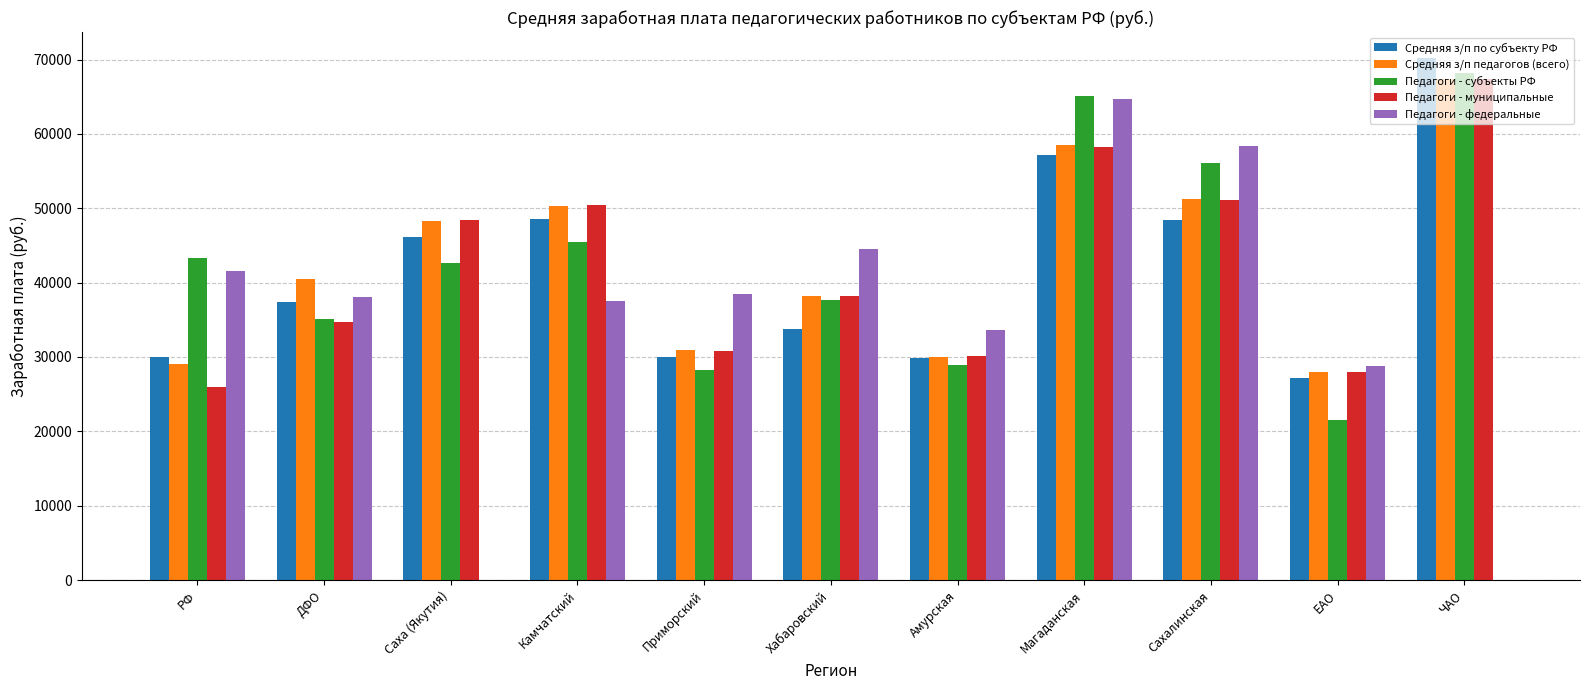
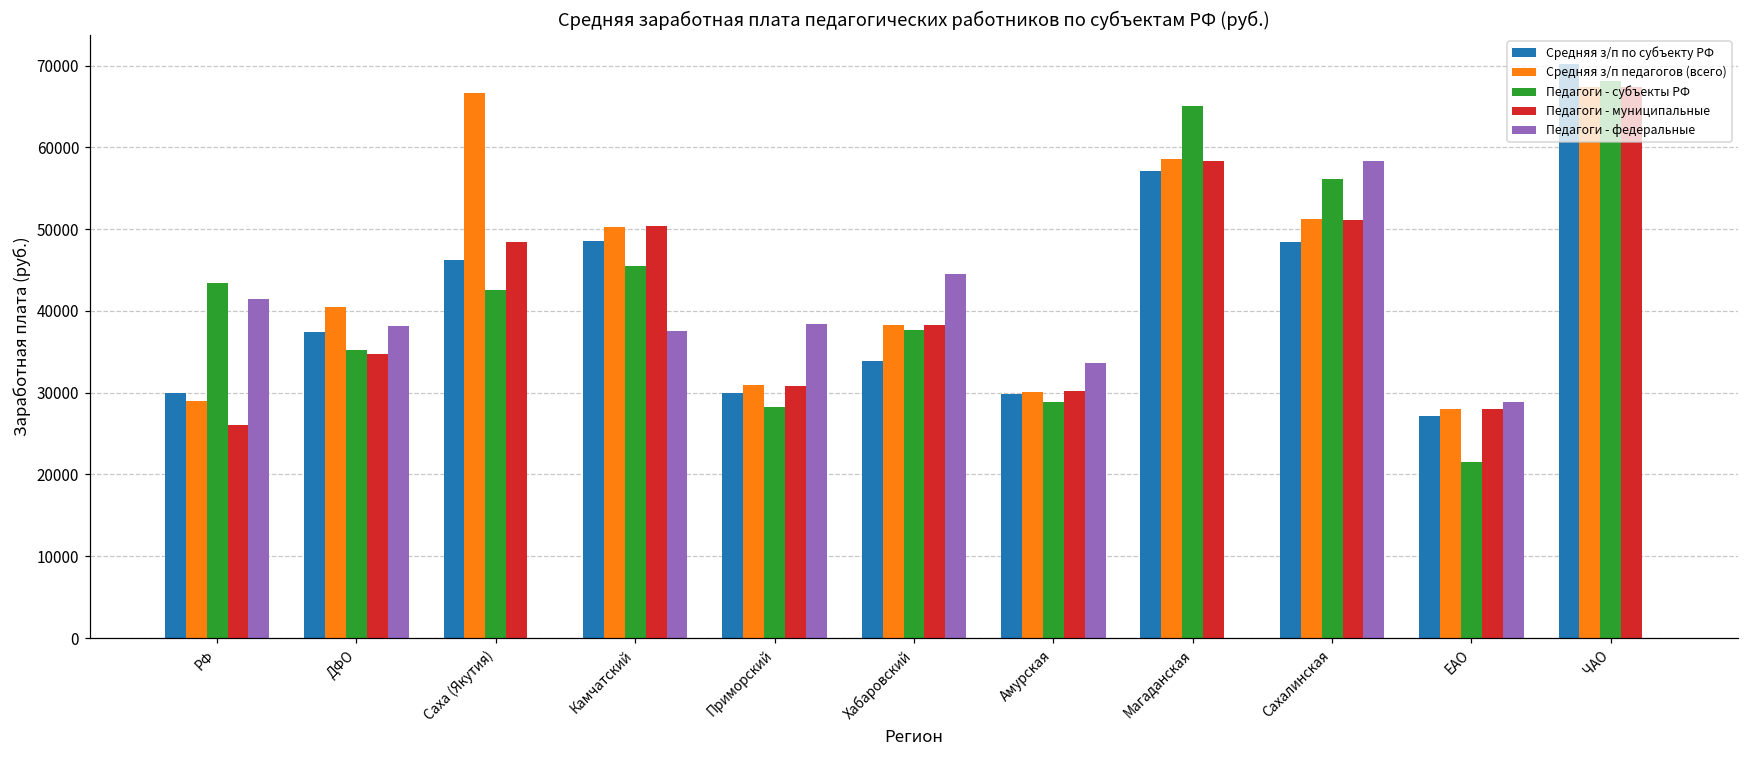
Средняя з/п педагогов (всего), Саха (Якутия): 48000 -> 67000
Педагоги - федеральные, Магаданская: 65000 -> 0
